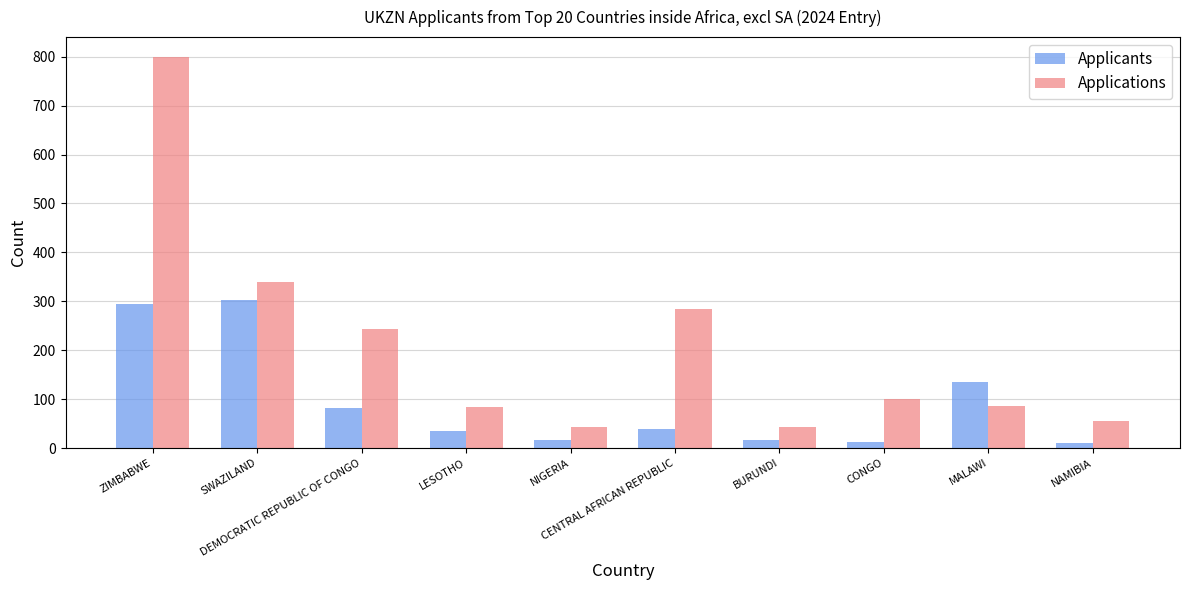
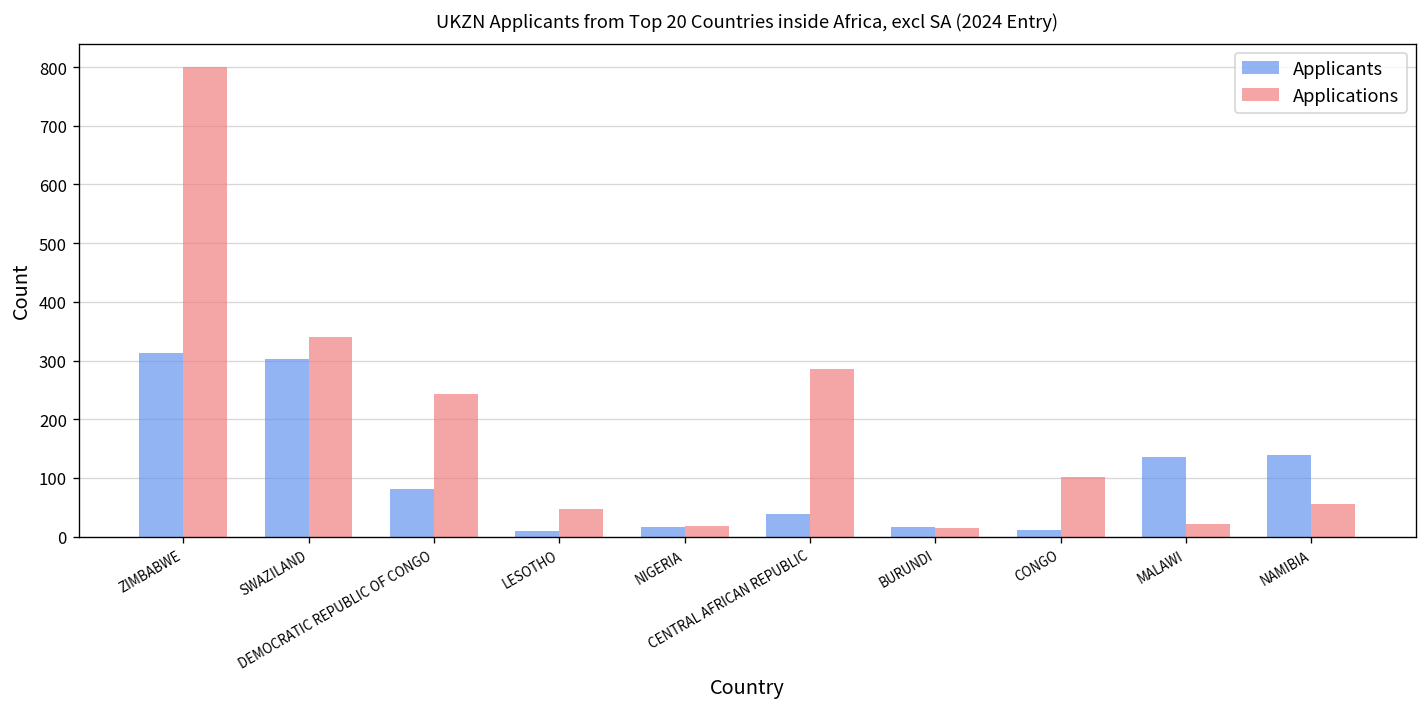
Applicants, ZIMBABWE: 290 -> 310
Applicants, LESOTHO: 40 -> 10
Applications, LESOTHO: 80 -> 50
Applications, NIGERIA: 40 -> 20
Applications, BURUNDI: 40 -> 10
Applications, MALAWI: 90 -> 20
Applicants, NAMIBIA: 10 -> 140
